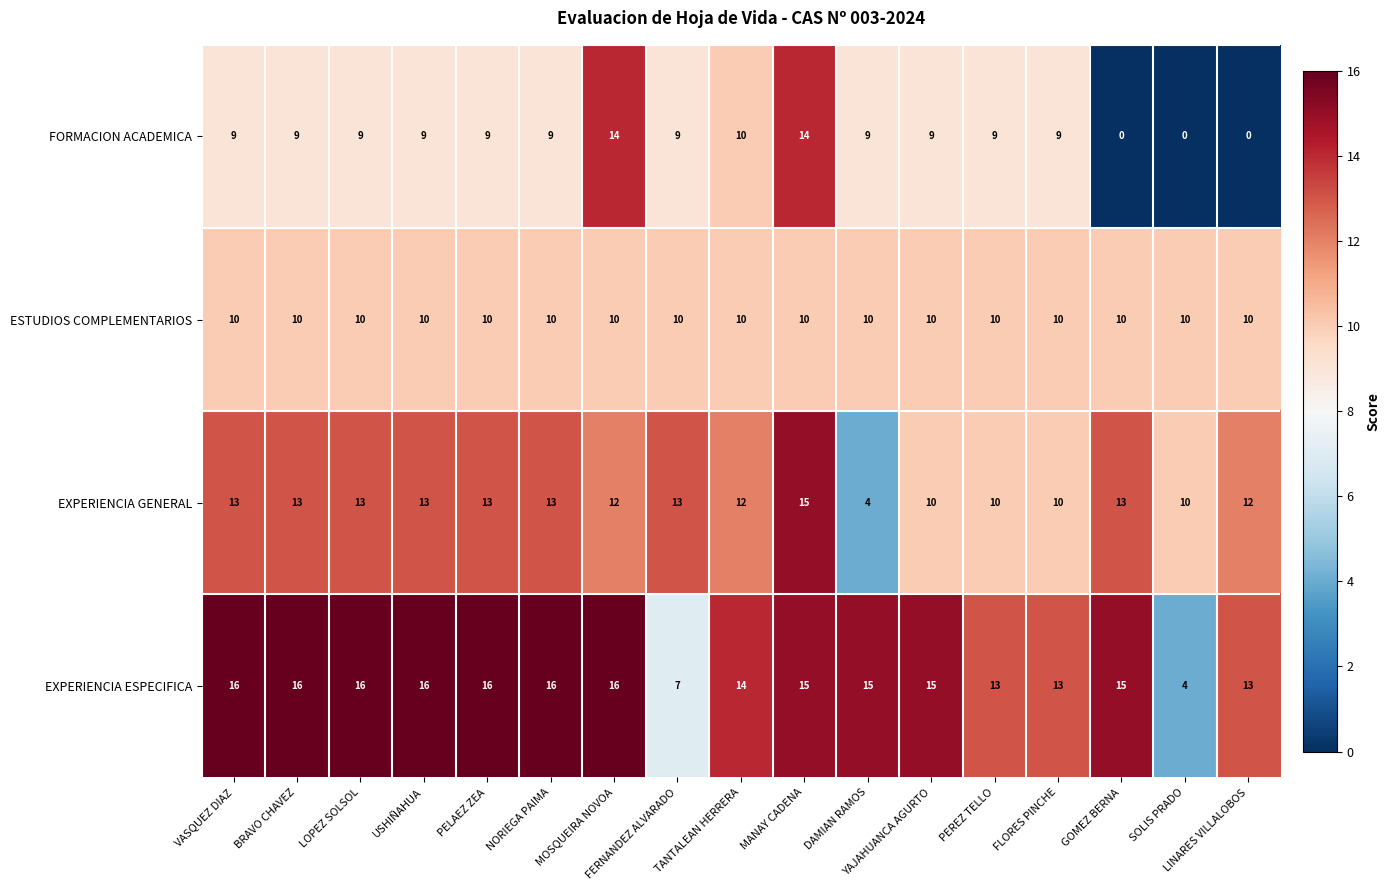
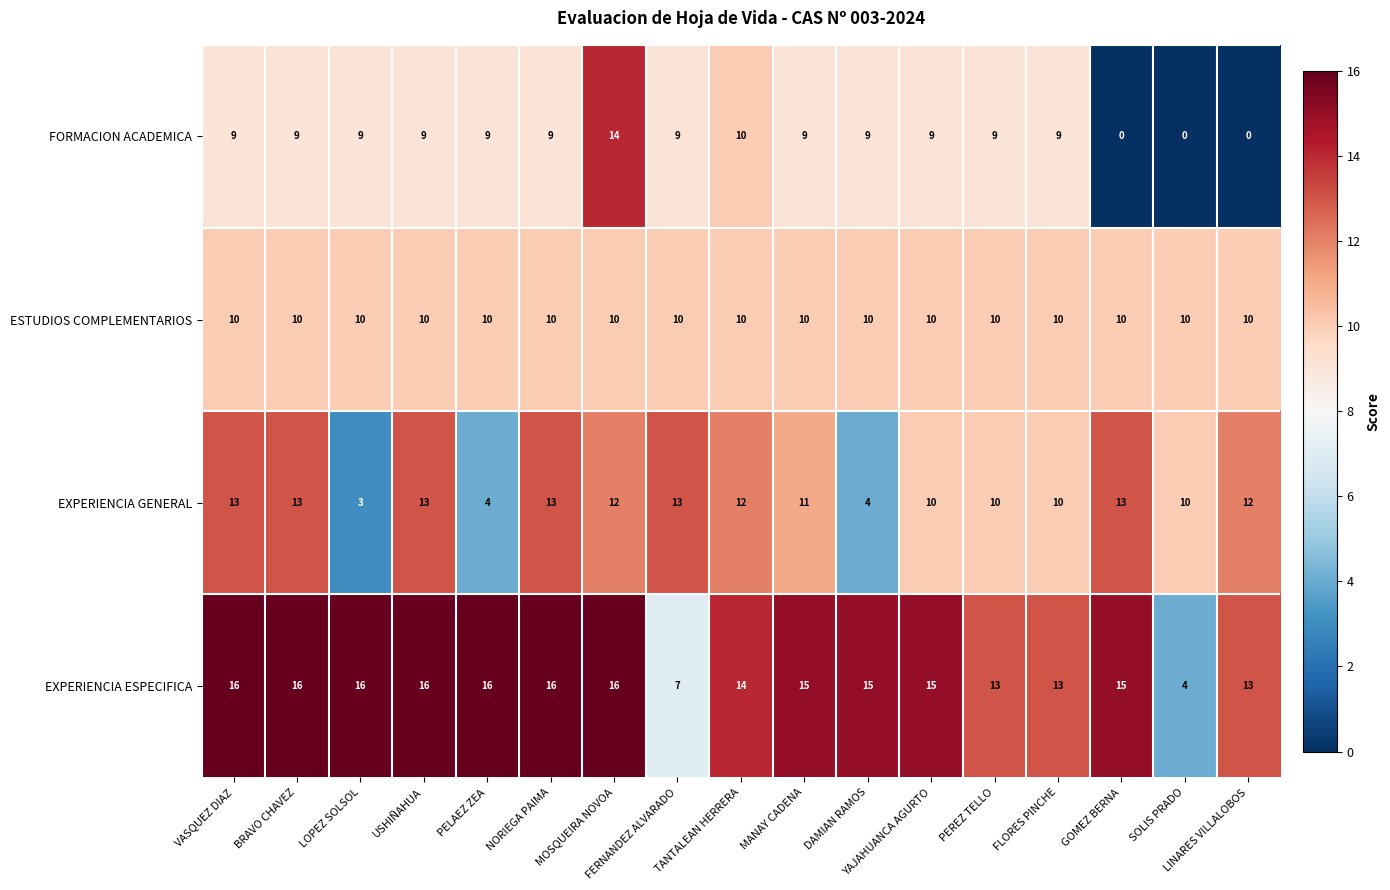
FORMACION ACADEMICA, MANAY CADENA: 14 -> 9
EXPERIENCIA GENERAL, LOPEZ SOLSOL: 13 -> 3
EXPERIENCIA GENERAL, PELAEZ ZEA: 13 -> 4
EXPERIENCIA GENERAL, MANAY CADENA: 15 -> 11
